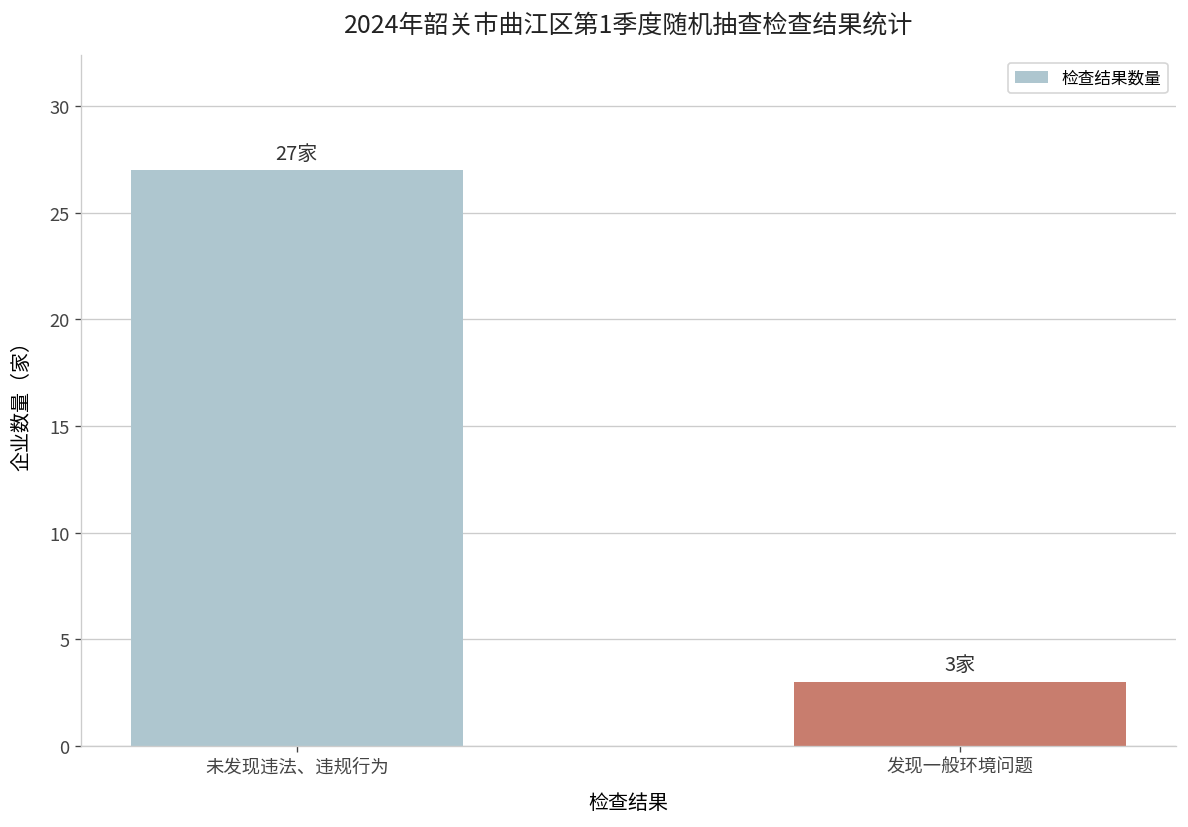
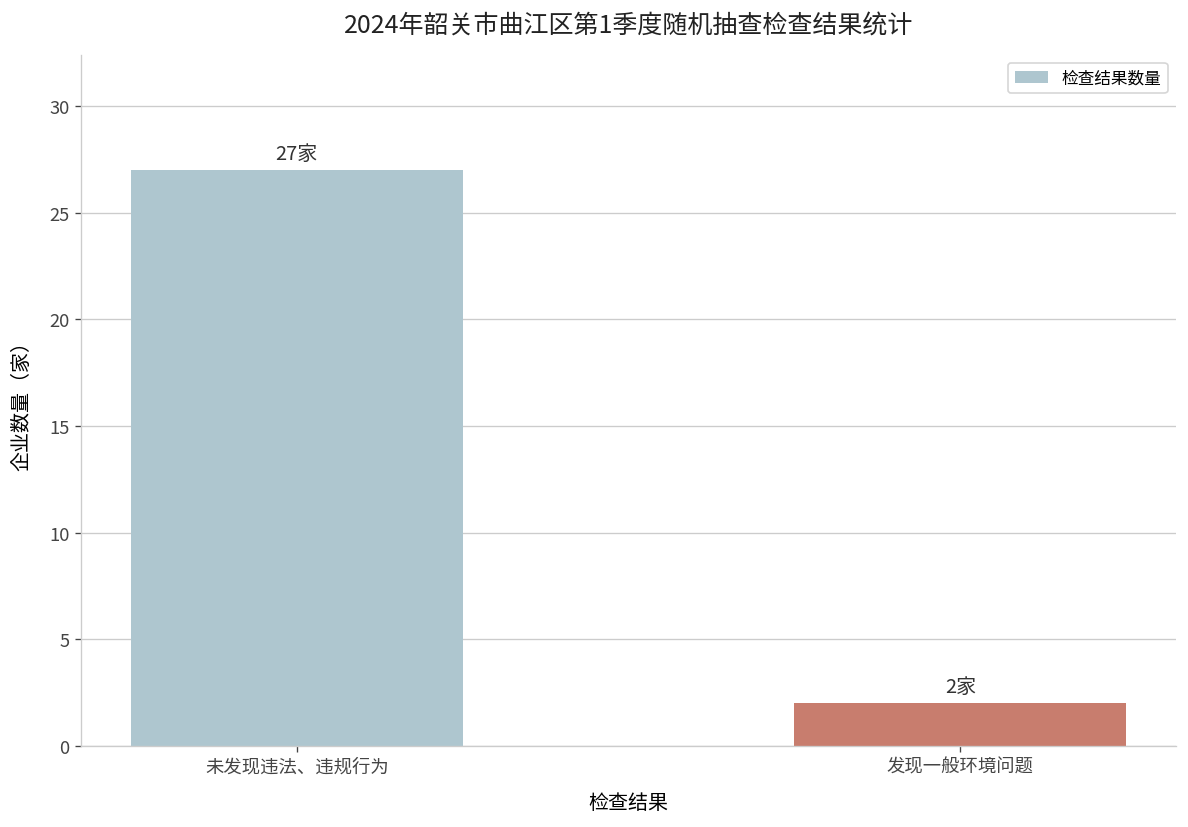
发现一般环境问题: 3家 -> 2家
